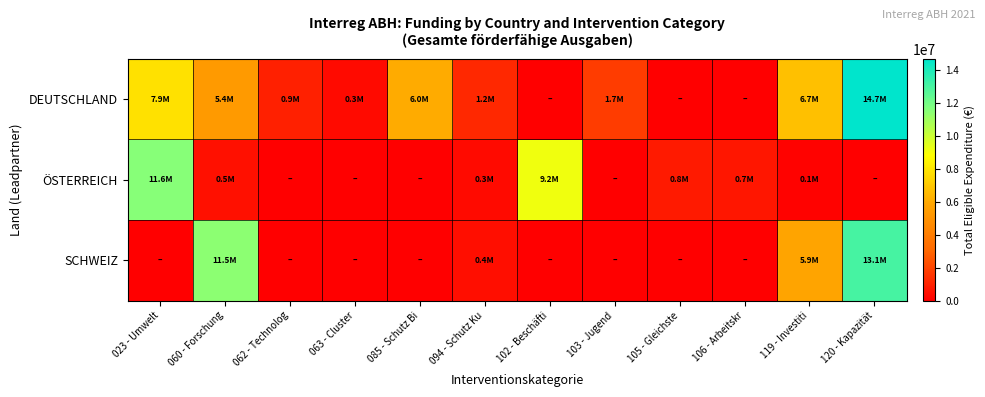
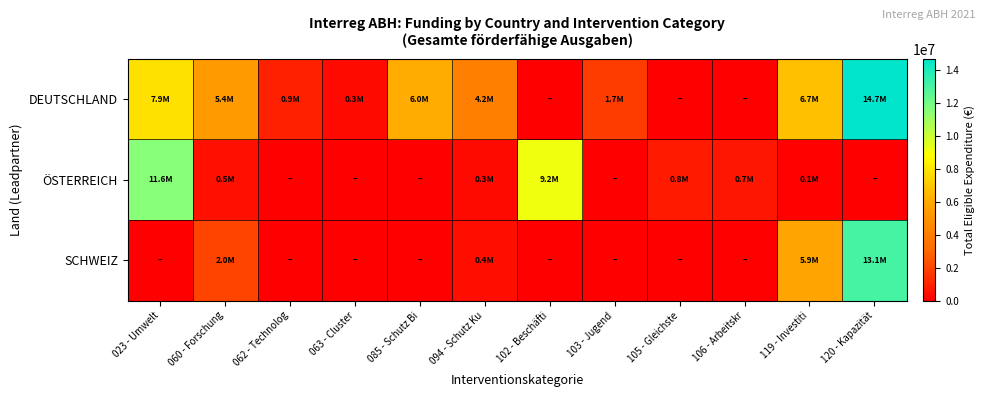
DEUTSCHLAND, 094 - Schutz Ku: 1.2M -> 4.2M
SCHWEIZ, 060 - Forschung: 11.5M -> 2.0M
